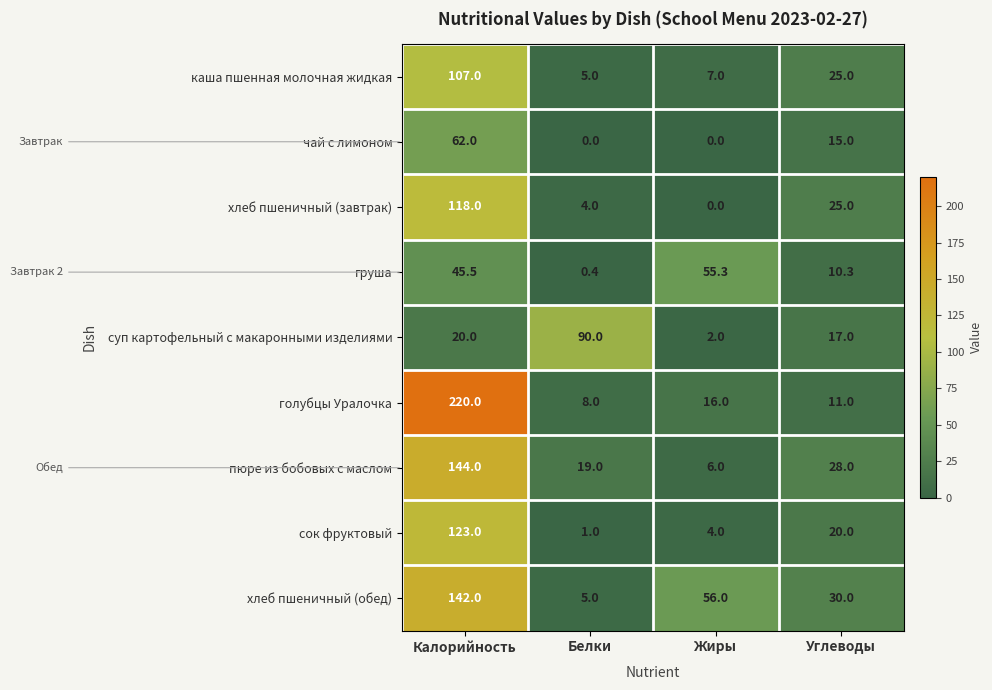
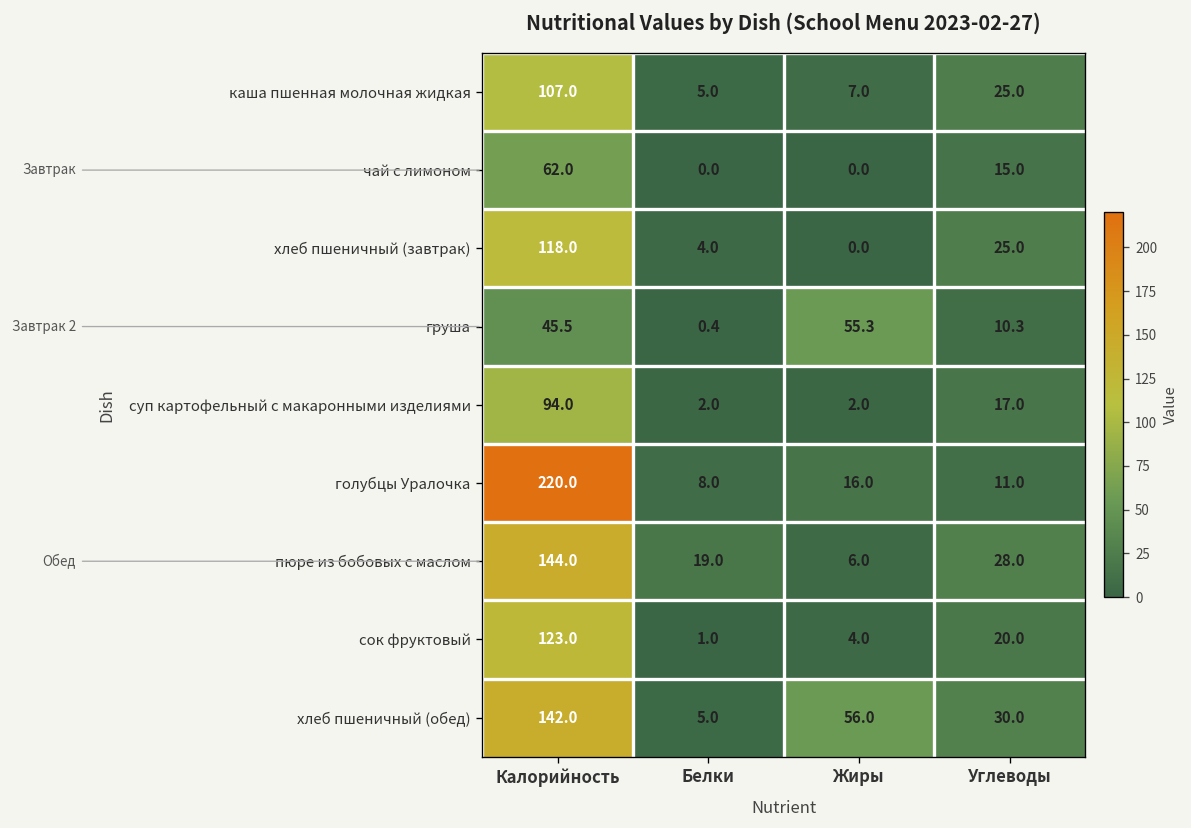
суп картофельный с макаронными изделиями, Калорийность: 20.0 -> 94.0
суп картофельный с макаронными изделиями, Белки: 90.0 -> 2.0
